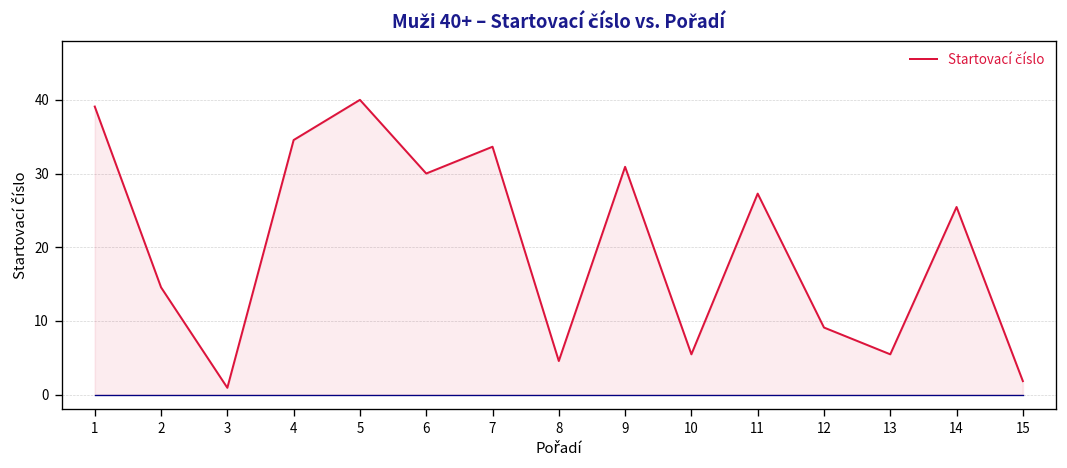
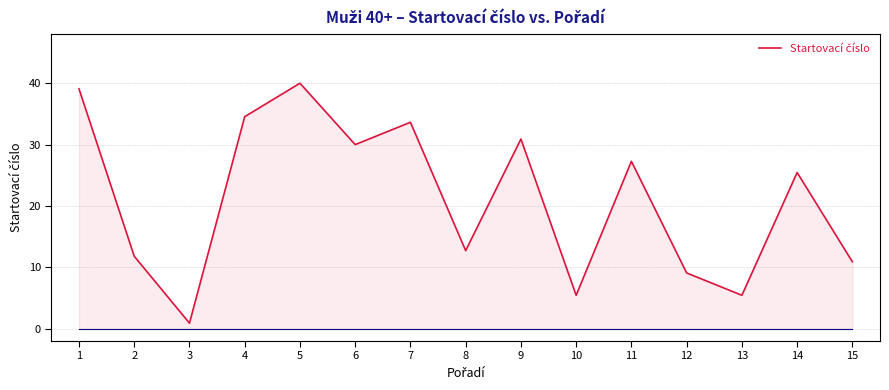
Startovací číslo, 2: 15 -> 12
Startovací číslo, 8: 5 -> 13
Startovací číslo, 15: 2 -> 11
